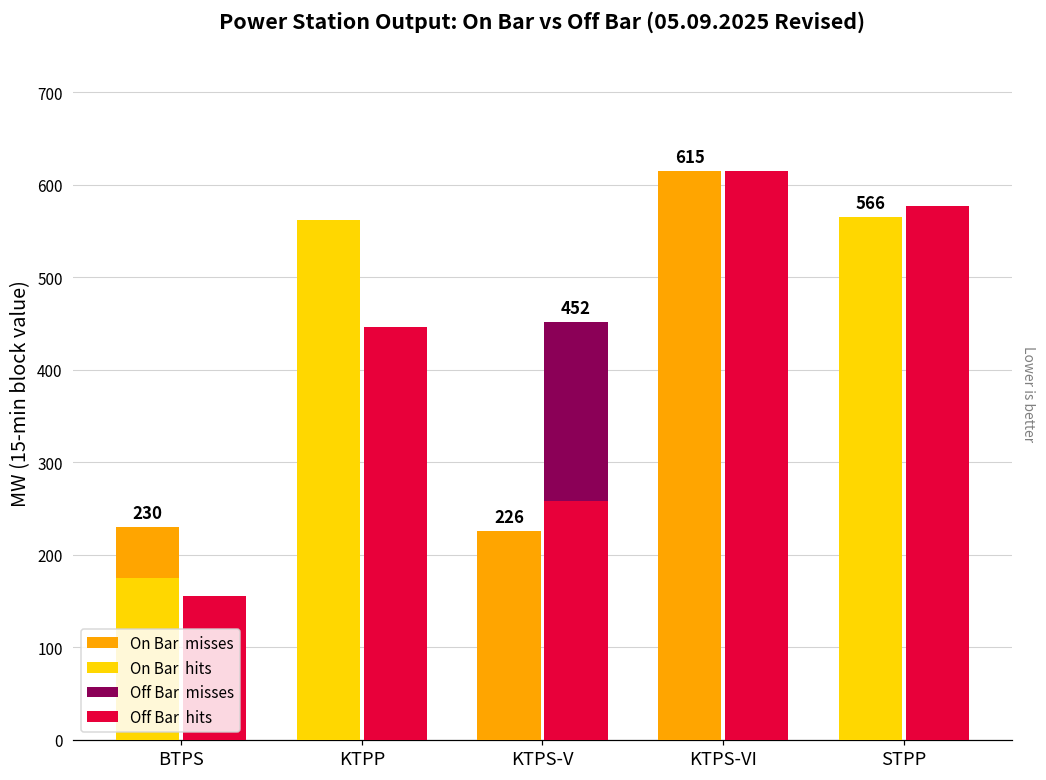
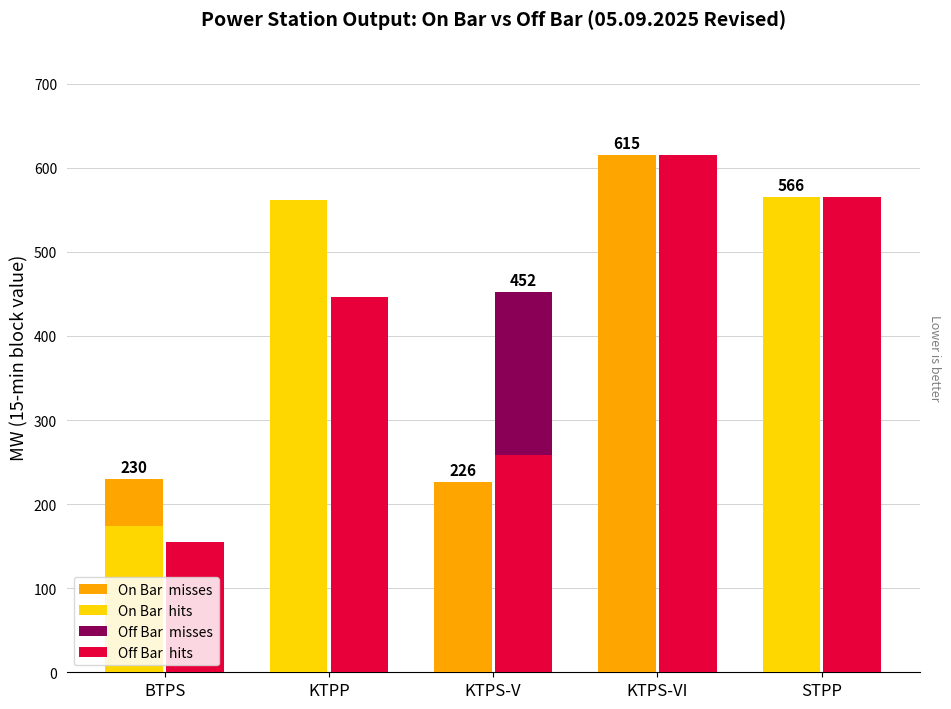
Off Bar hits, STPP: 580 -> 570
